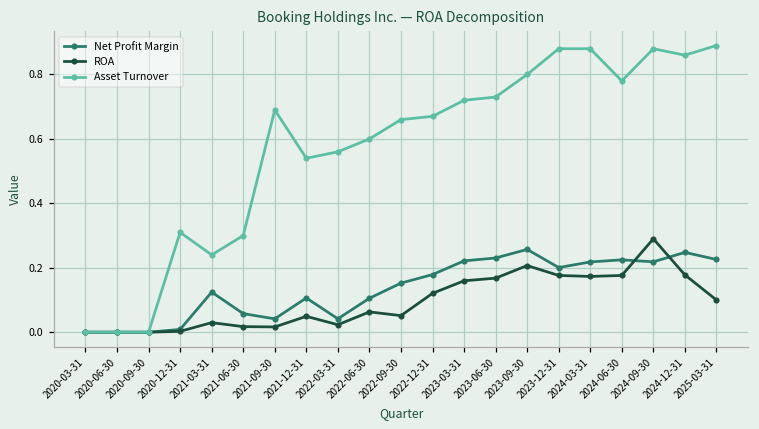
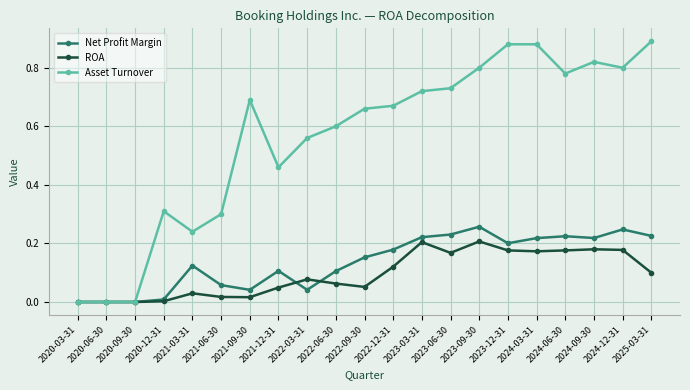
Asset Turnover, 2021-12-31: 0.54 -> 0.46
ROA, 2022-03-31: 0.02 -> 0.08
ROA, 2023-03-31: 0.16 -> 0.20
ROA, 2024-09-30: 0.29 -> 0.18
Asset Turnover, 2024-09-30: 0.88 -> 0.82
Asset Turnover, 2024-12-31: 0.86 -> 0.80
